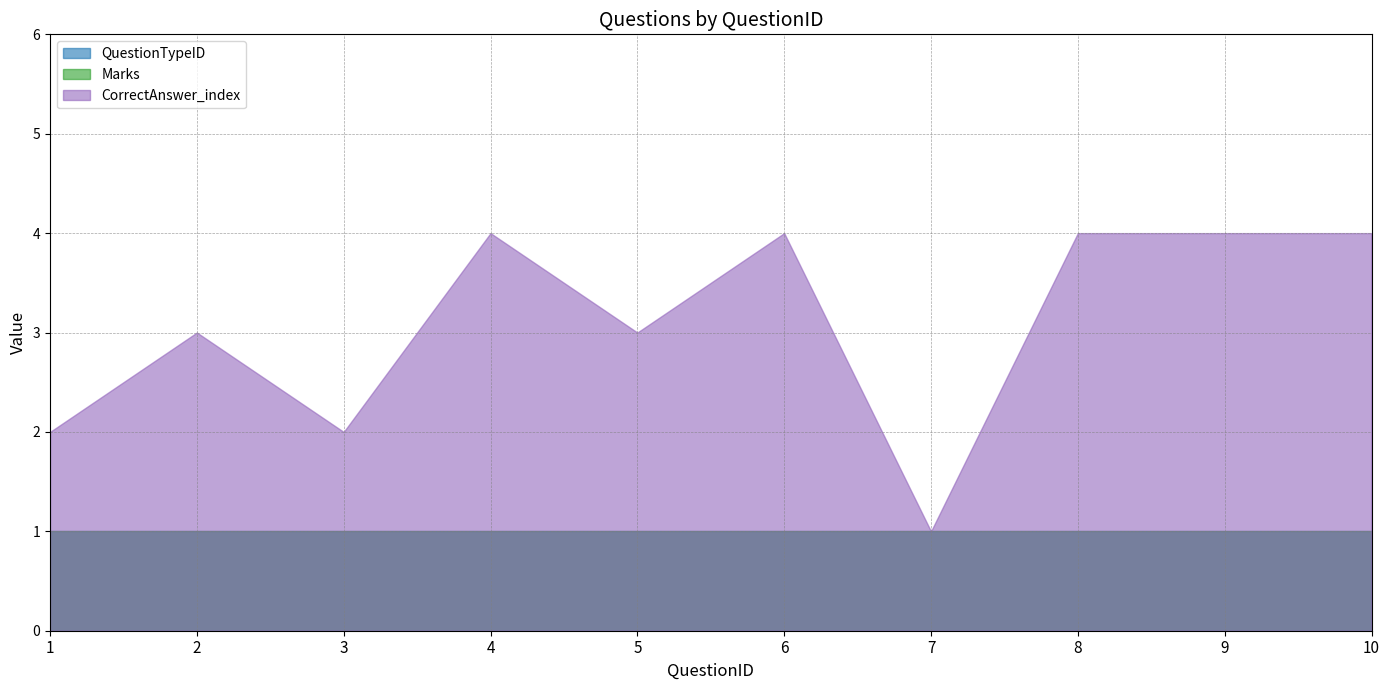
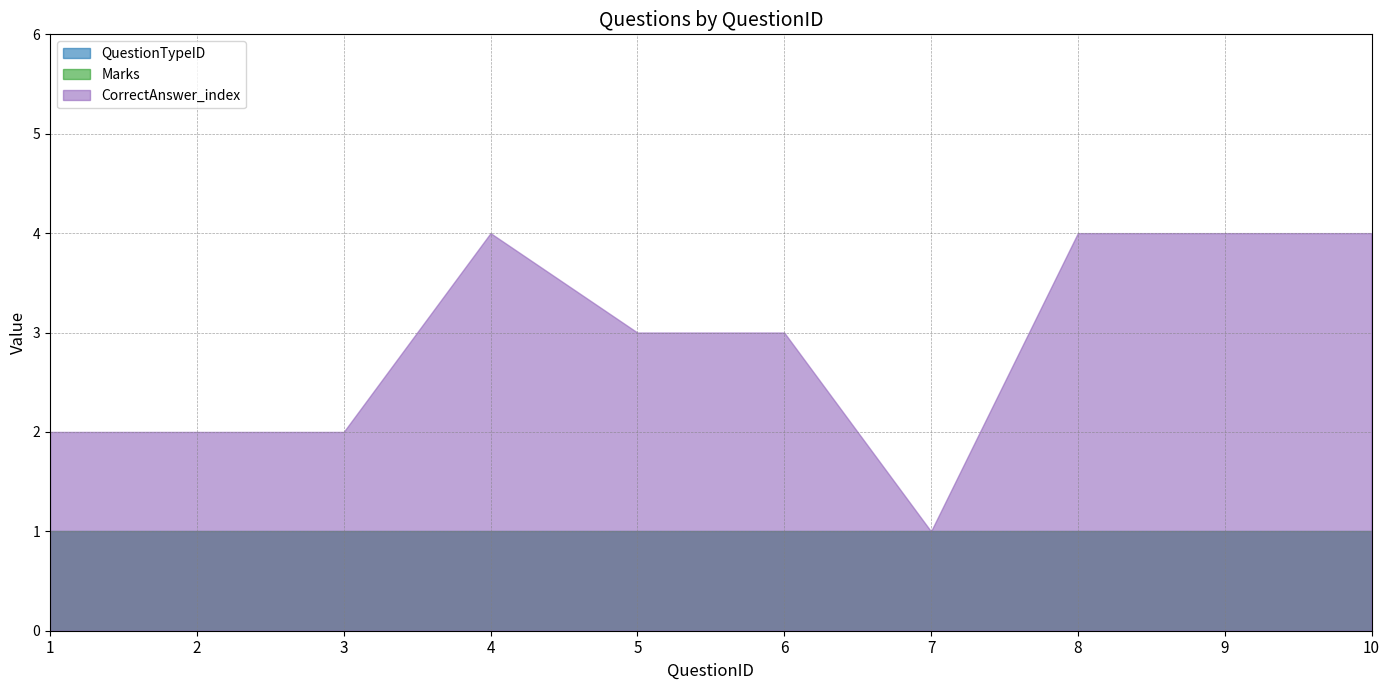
CorrectAnswer_index, 2: 3 -> 2
CorrectAnswer_index, 6: 4 -> 3
